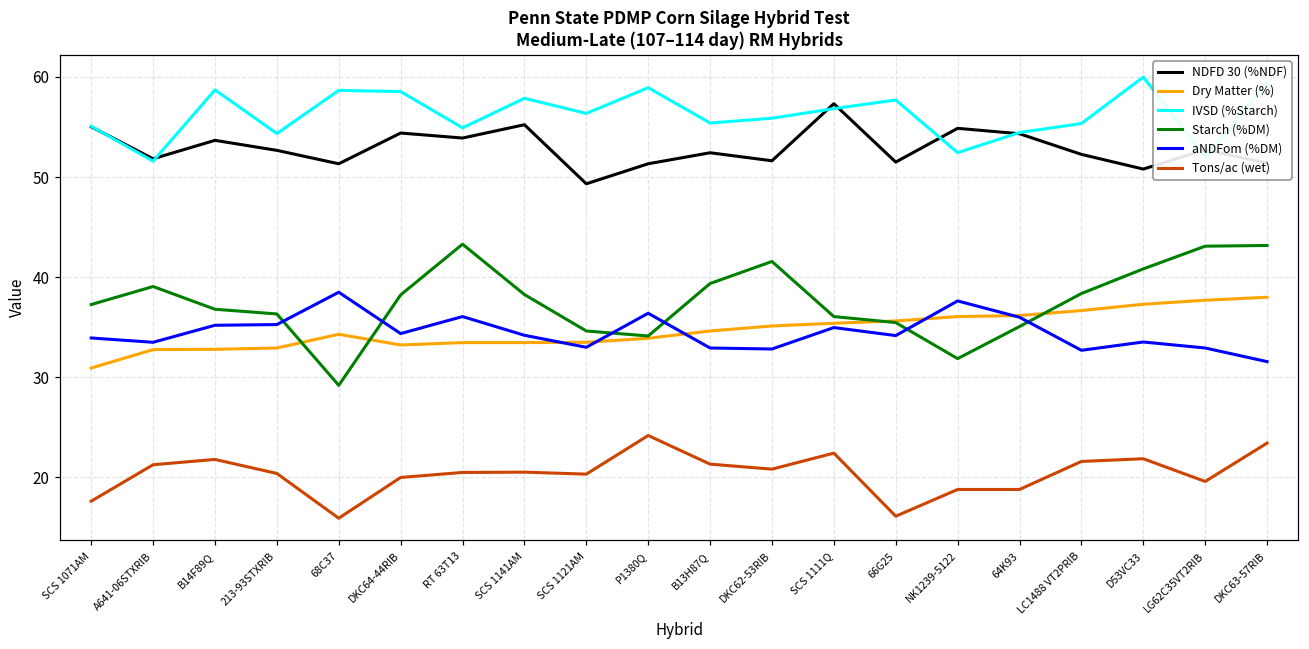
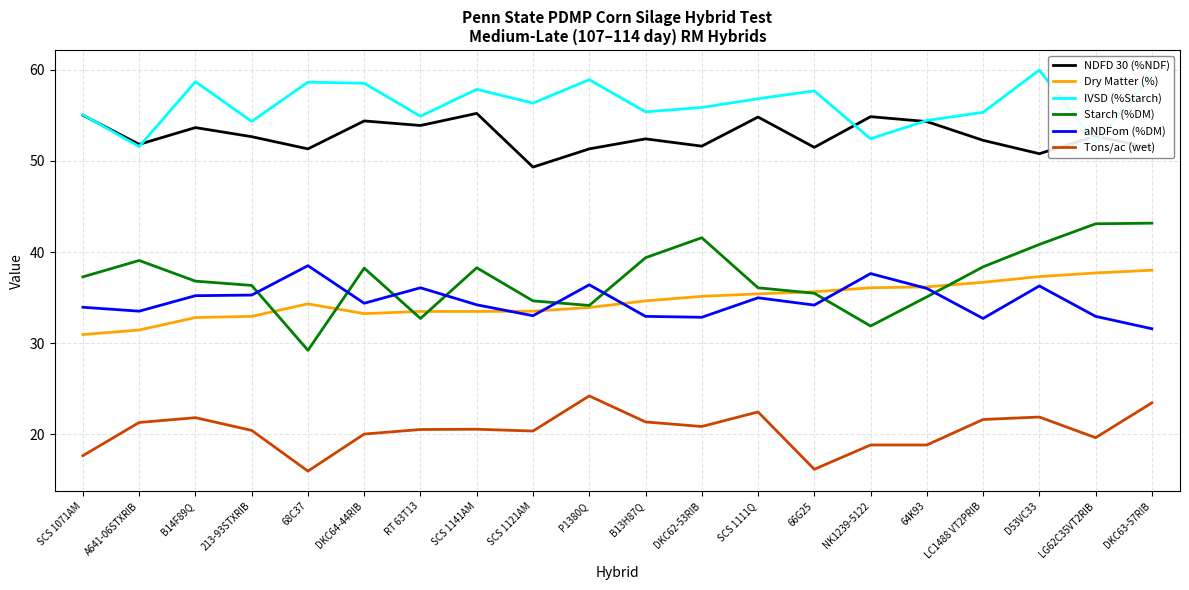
Dry Matter (%), A641-06STXRIB: 33 -> 31
Starch (%DM), RT 63T13: 43 -> 33
NDFD 30 (%NDF), SCS 1111Q: 57 -> 55
aNDFom (%DM), D53VC33: 34 -> 36
